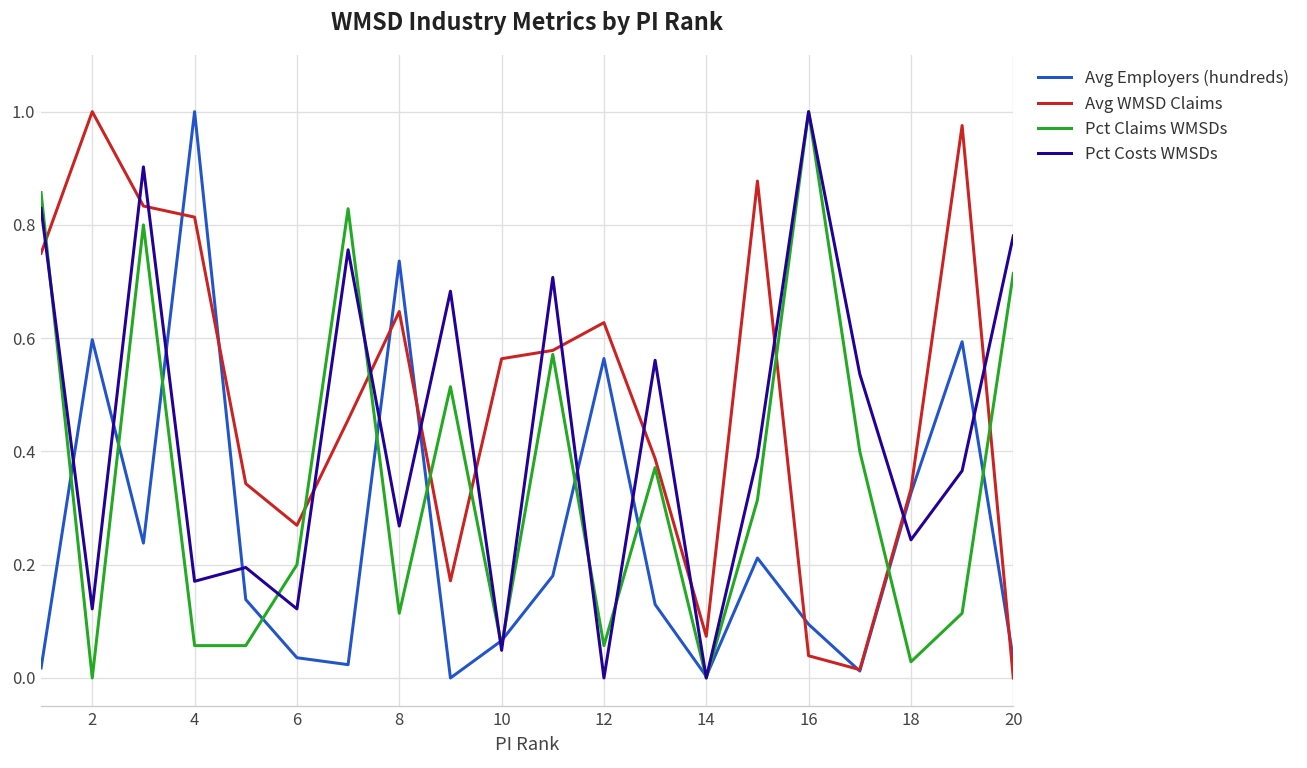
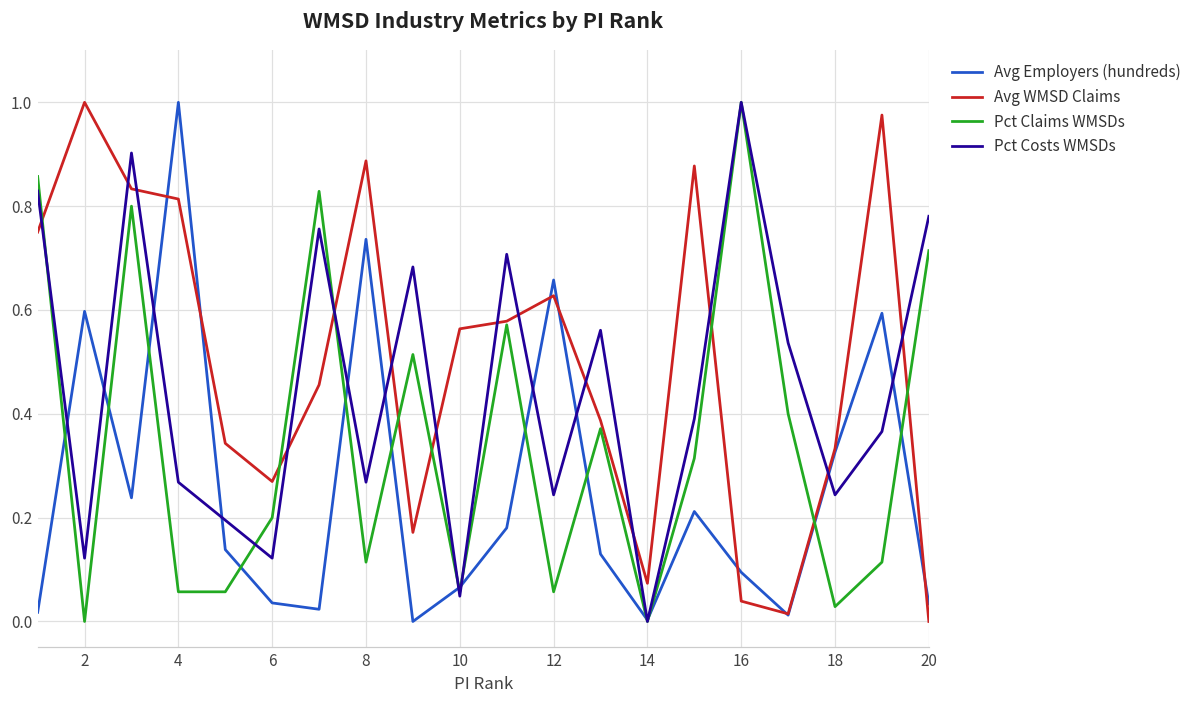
Pct Costs WMSDs, 4: 0.17 -> 0.27
Avg WMSD Claims, 8: 0.65 -> 0.89
Avg Employers (hundreds), 12: 0.56 -> 0.66
Pct Costs WMSDs, 12: 0.00 -> 0.24
